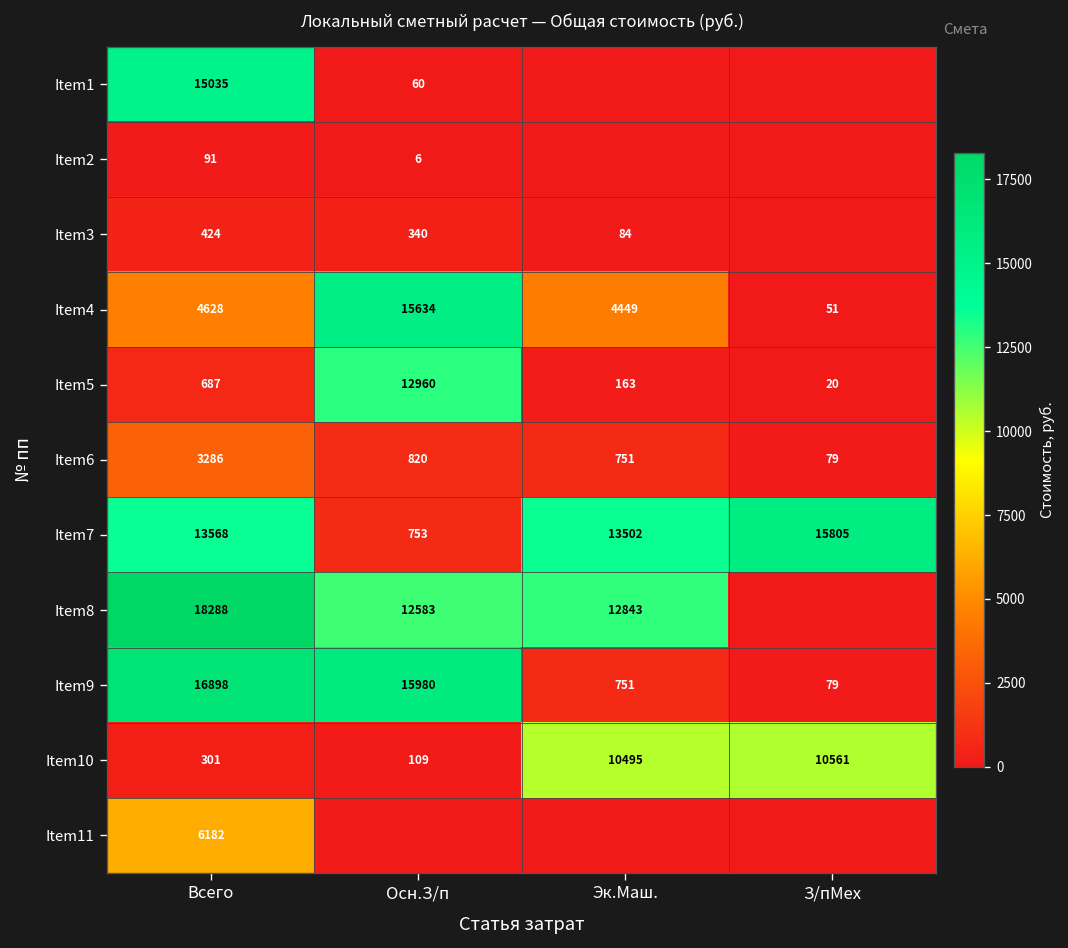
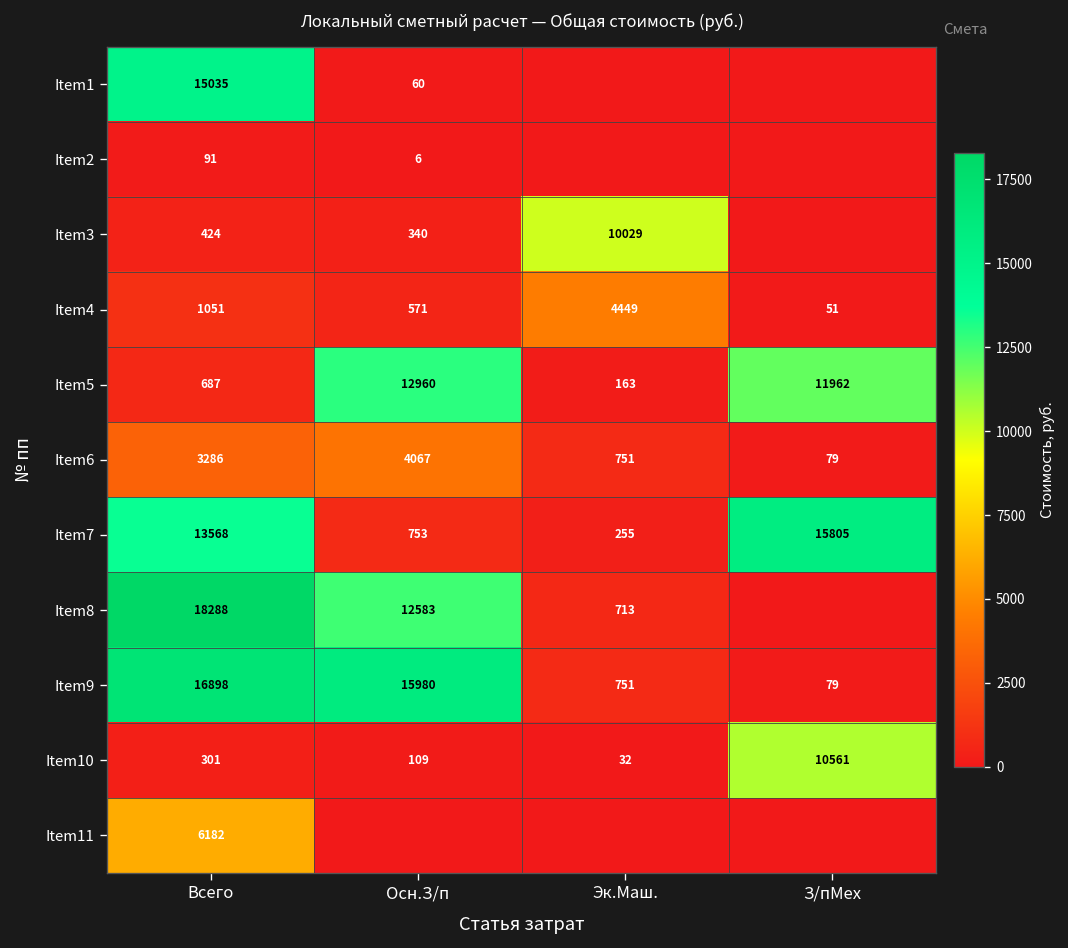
Item3, Эк.Маш.: 84 -> 10029
Item4, Всего: 4628 -> 1051
Item4, Осн.З/п: 15634 -> 571
Item5, З/пМех: 20 -> 11962
Item6, Осн.З/п: 820 -> 4067
Item7, Эк.Маш.: 13502 -> 255
Item8, Эк.Маш.: 12843 -> 713
Item10, Эк.Маш.: 10495 -> 32
